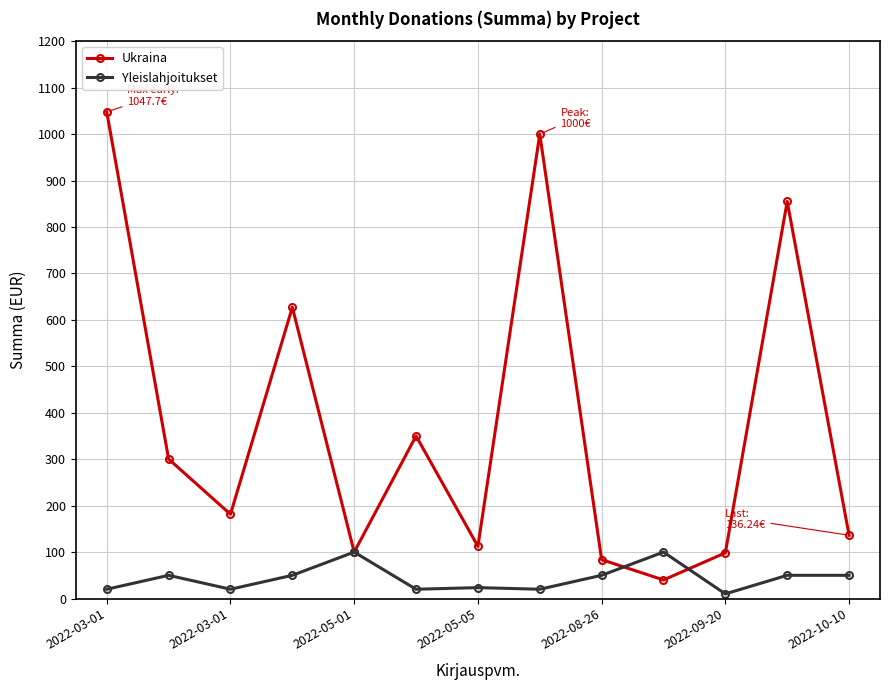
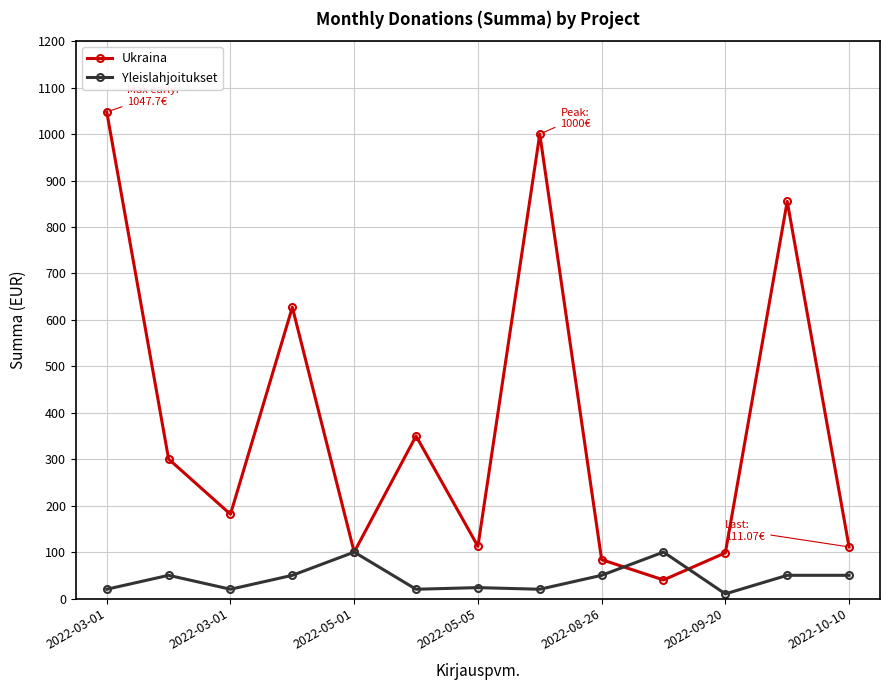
Ukraina, 2022-10-10: 136.24€ -> 111.07€
